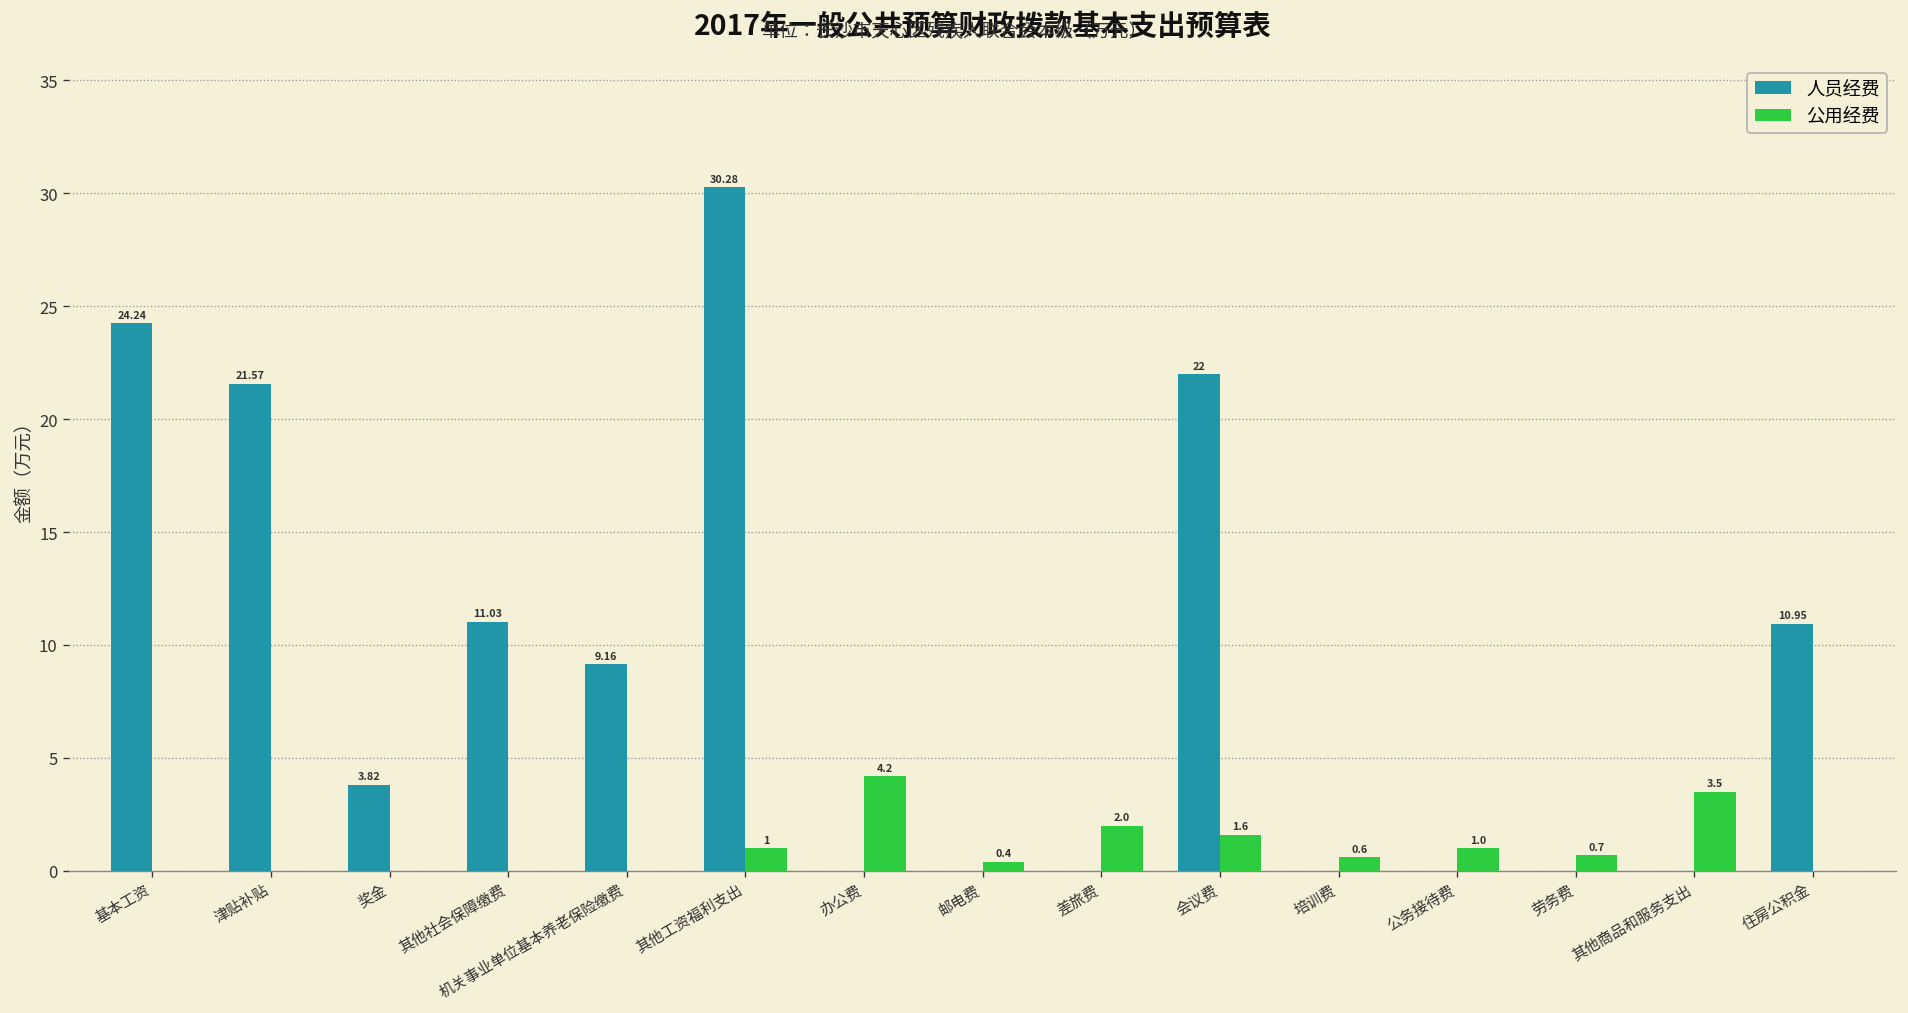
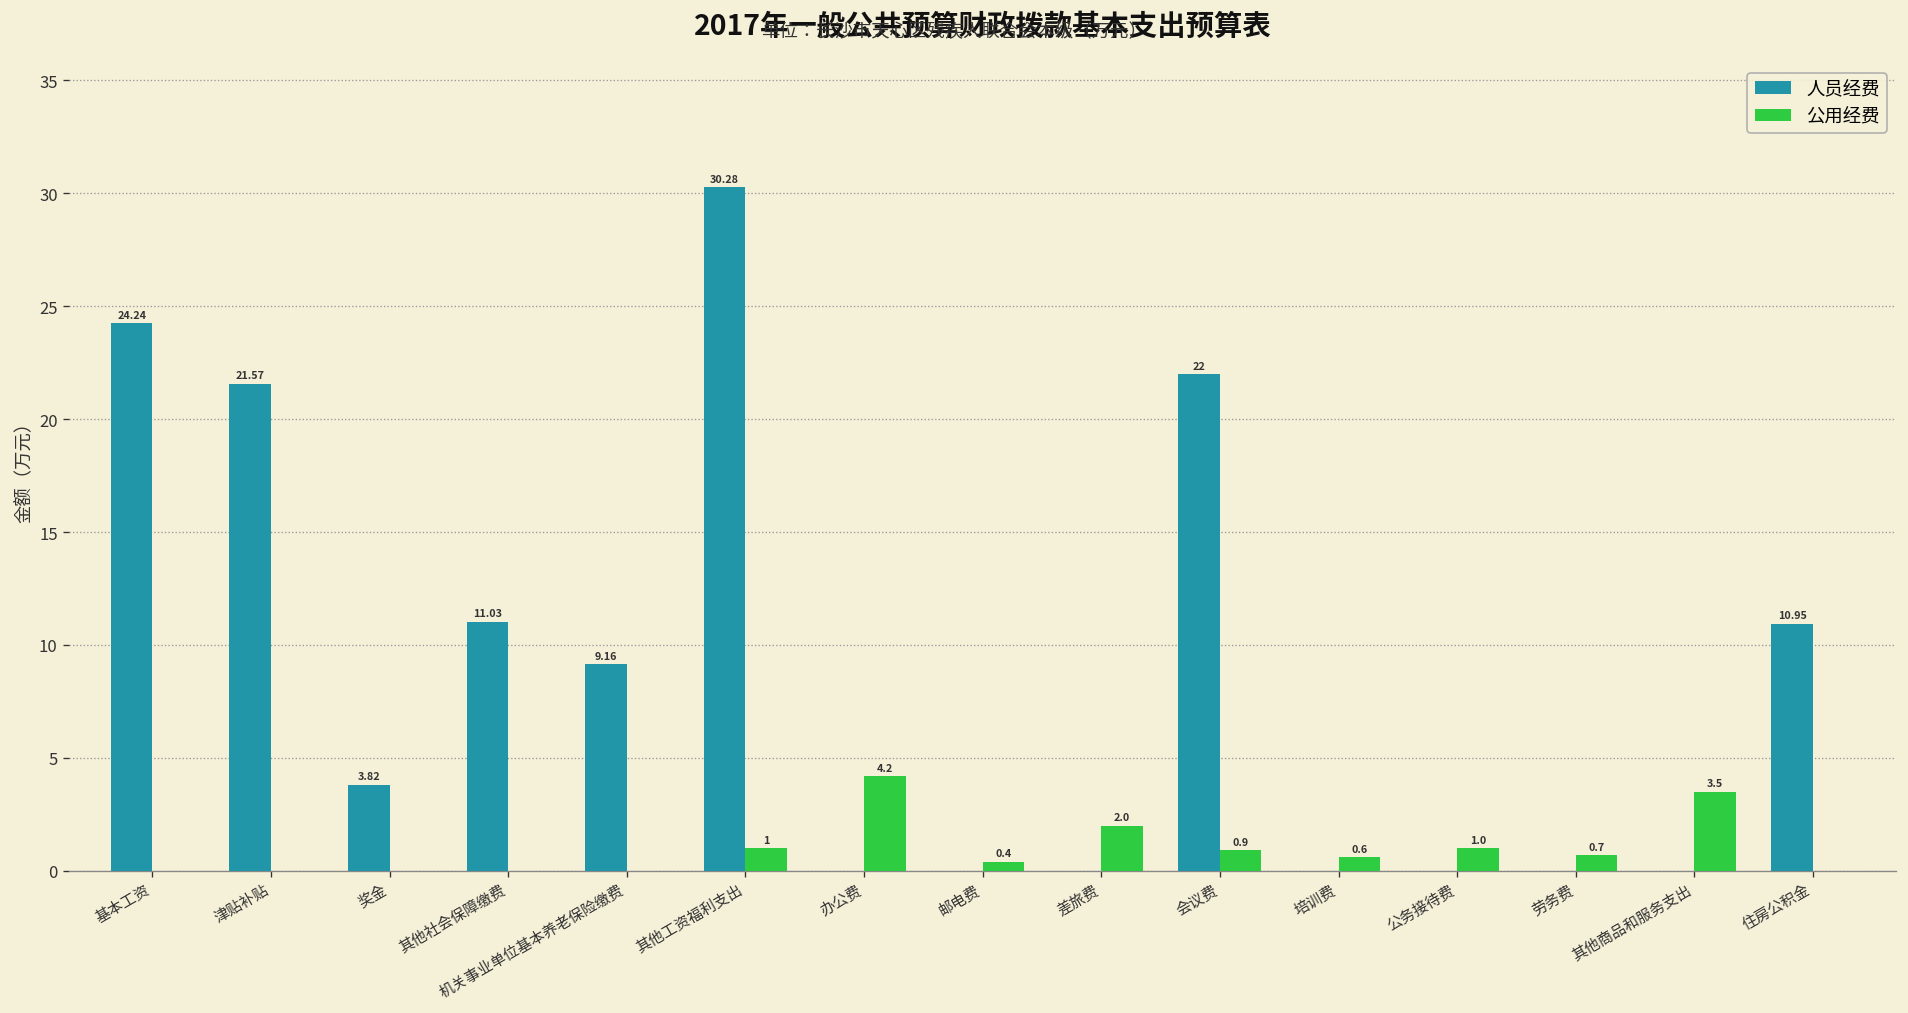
公用经费, 会议费: 1.6 -> 0.9
